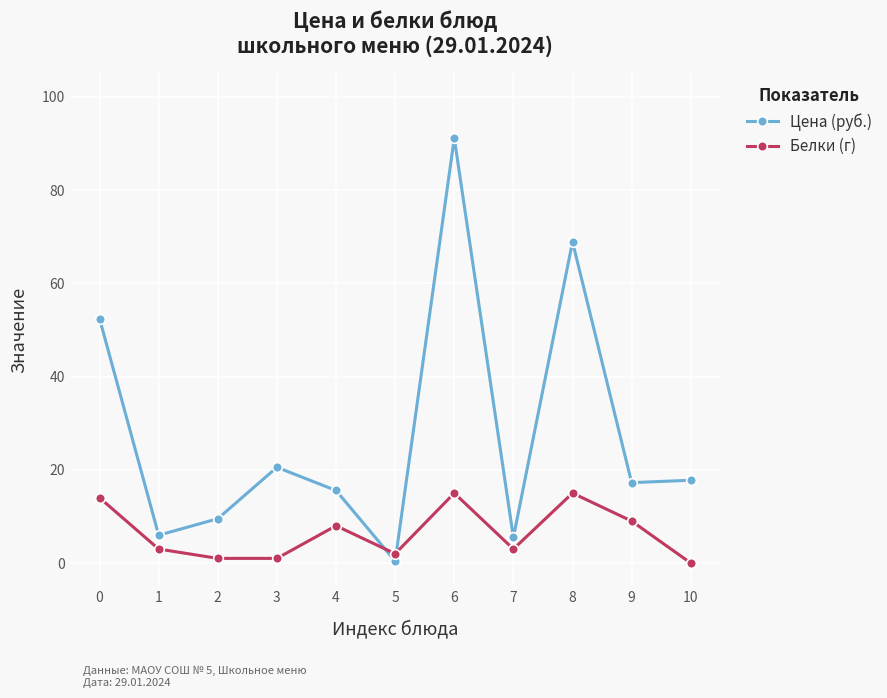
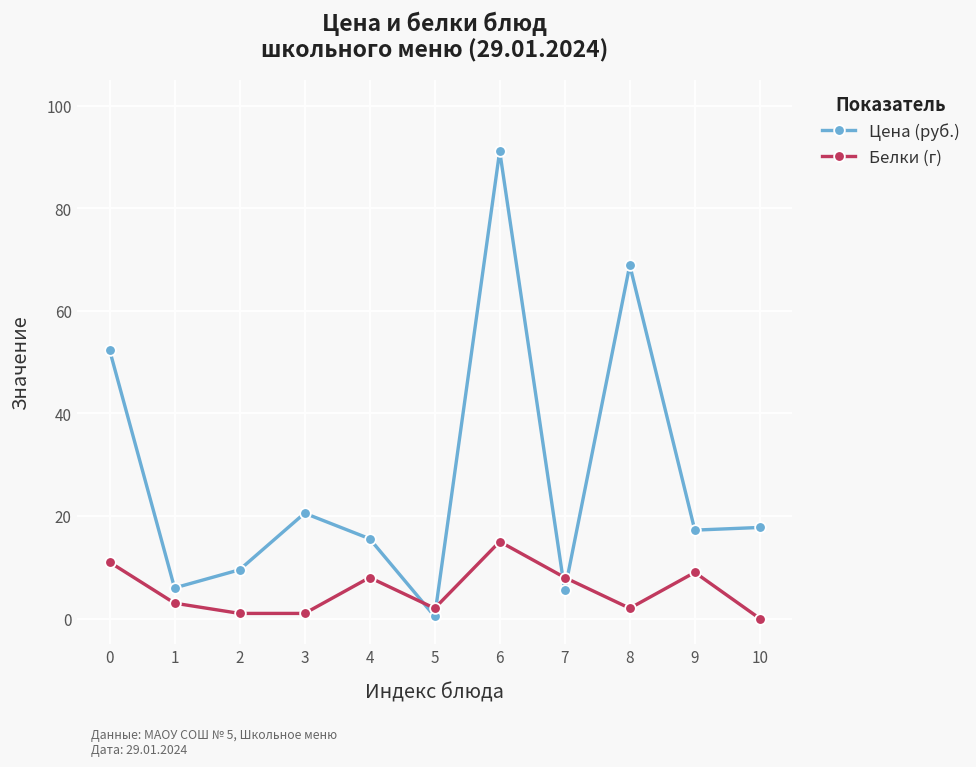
Белки (г), 0: 14 -> 11
Белки (г), 7: 3 -> 8
Белки (г), 8: 15 -> 2
